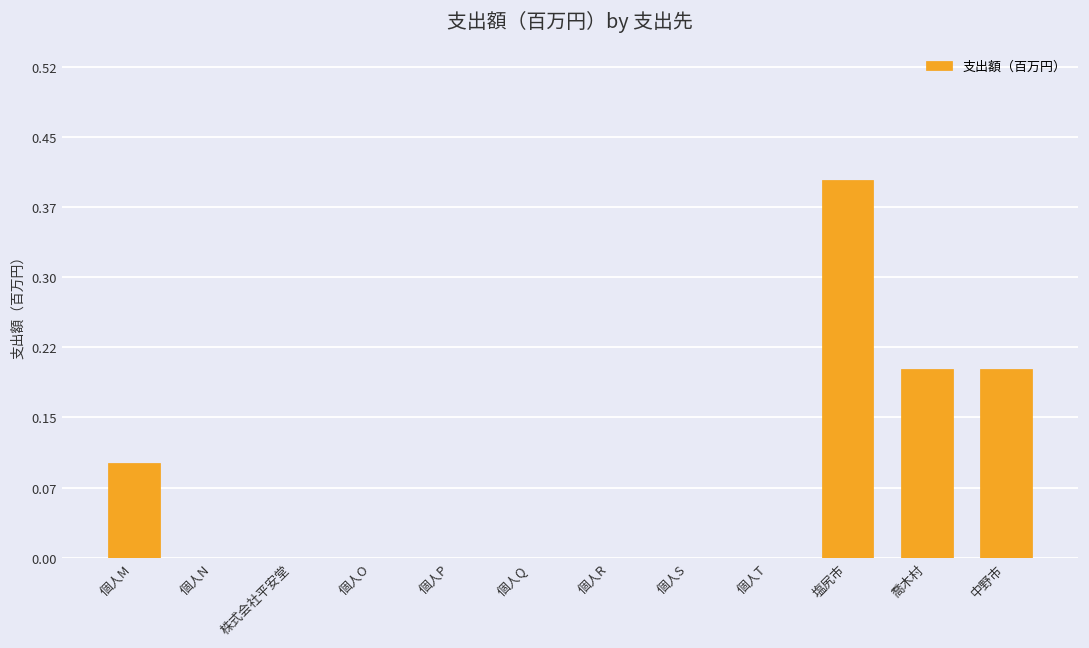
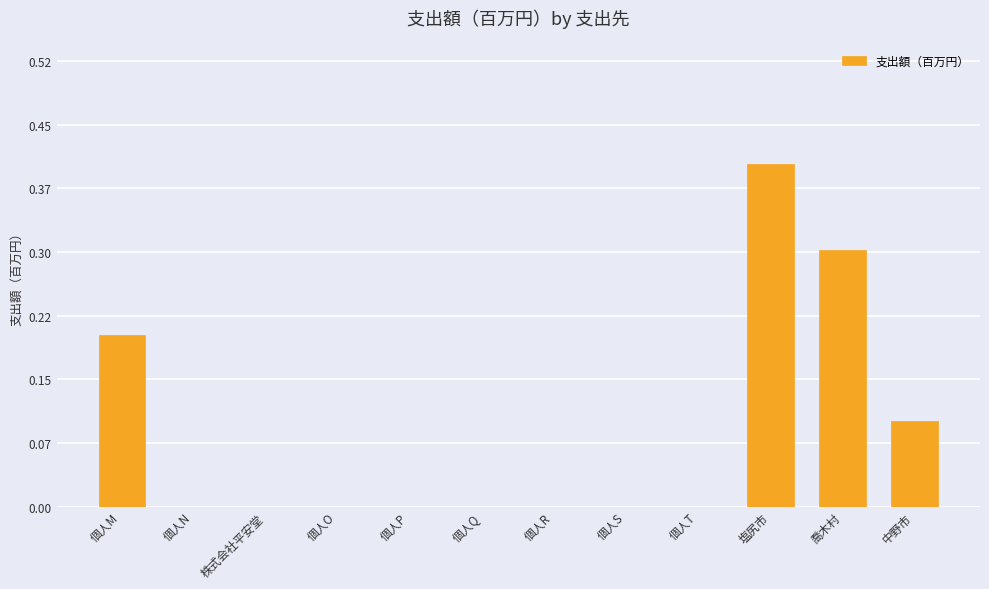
個人M: 0.1 -> 0.2
喬木村: 0.2 -> 0.3
中野市: 0.2 -> 0.1
